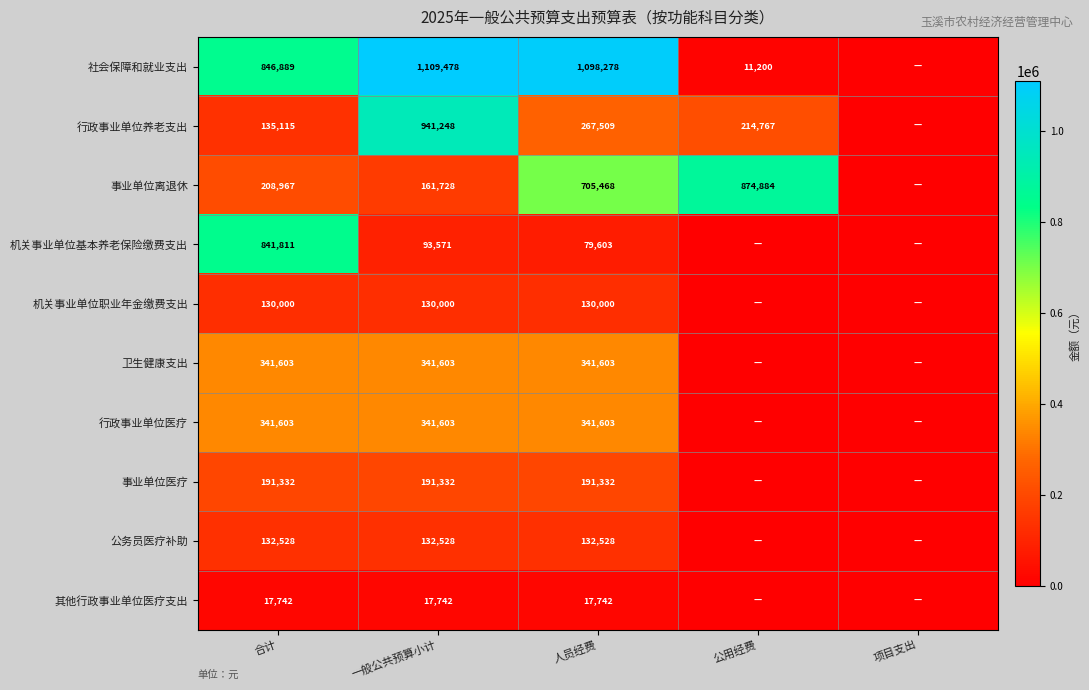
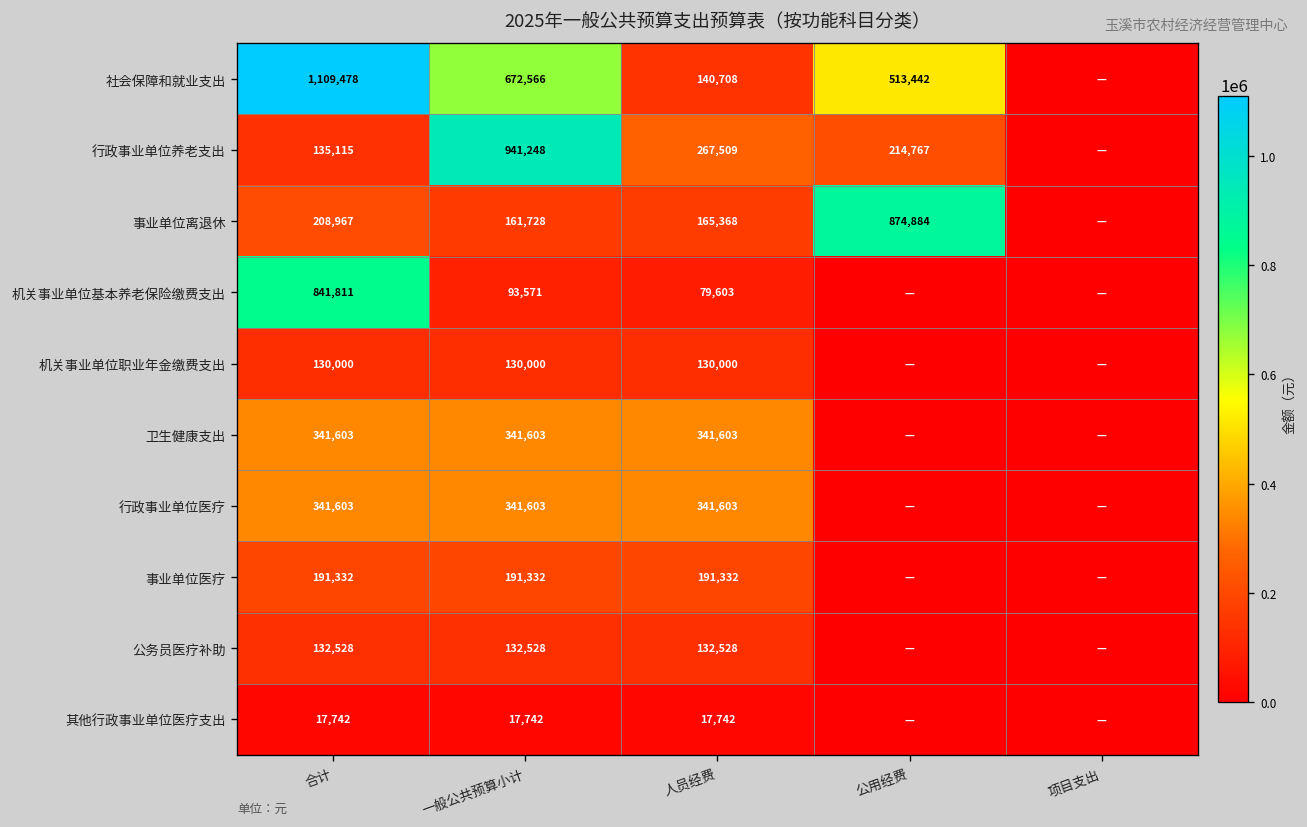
社会保障和就业支出, 合计: 846,889 -> 1,109,478
社会保障和就业支出, 一般公共预算小计: 1,109,478 -> 672,566
社会保障和就业支出, 人员经费: 1,098,278 -> 140,708
社会保障和就业支出, 公用经费: 11,200 -> 513,442
事业单位离退休, 人员经费: 705,468 -> 165,368
